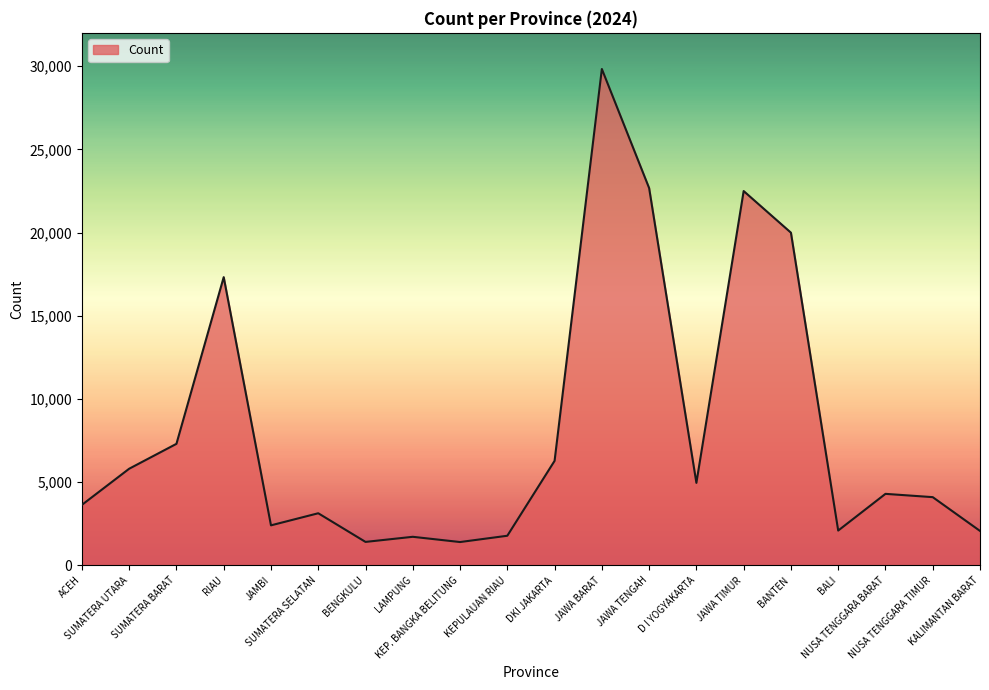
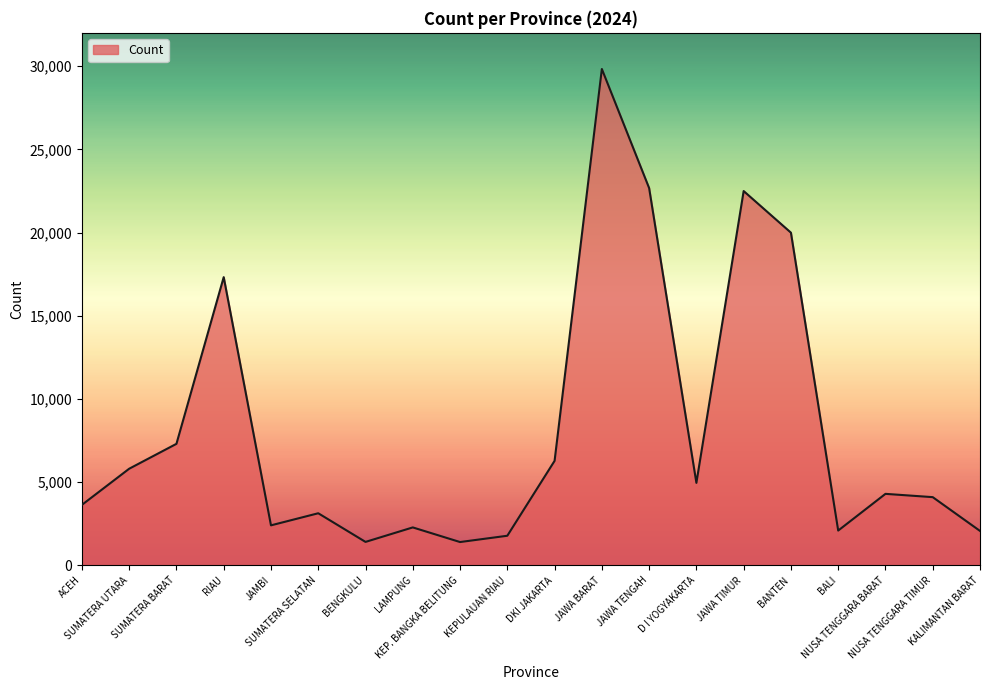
LAMPUNG: 1,700 -> 2,300
